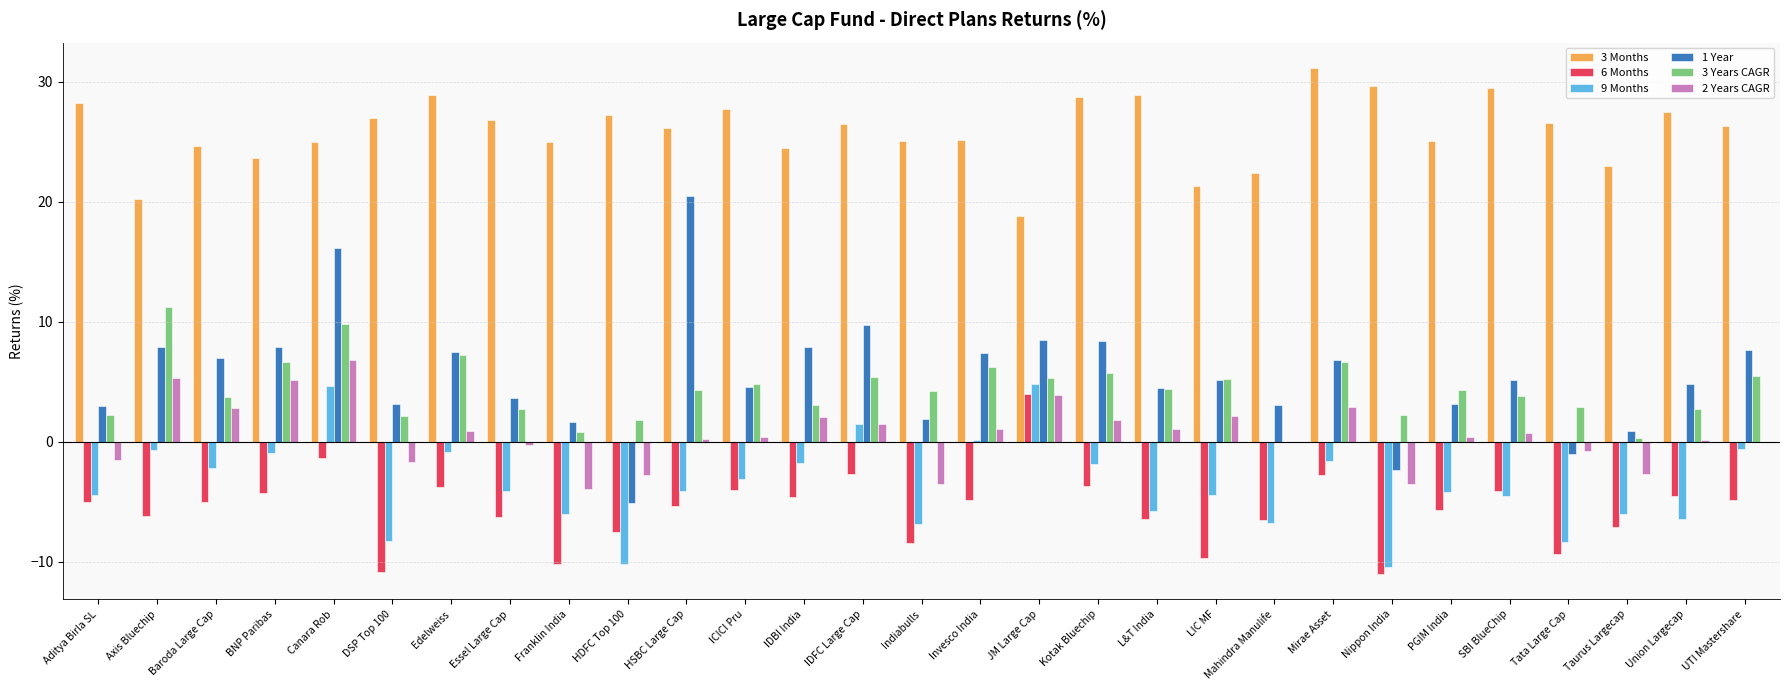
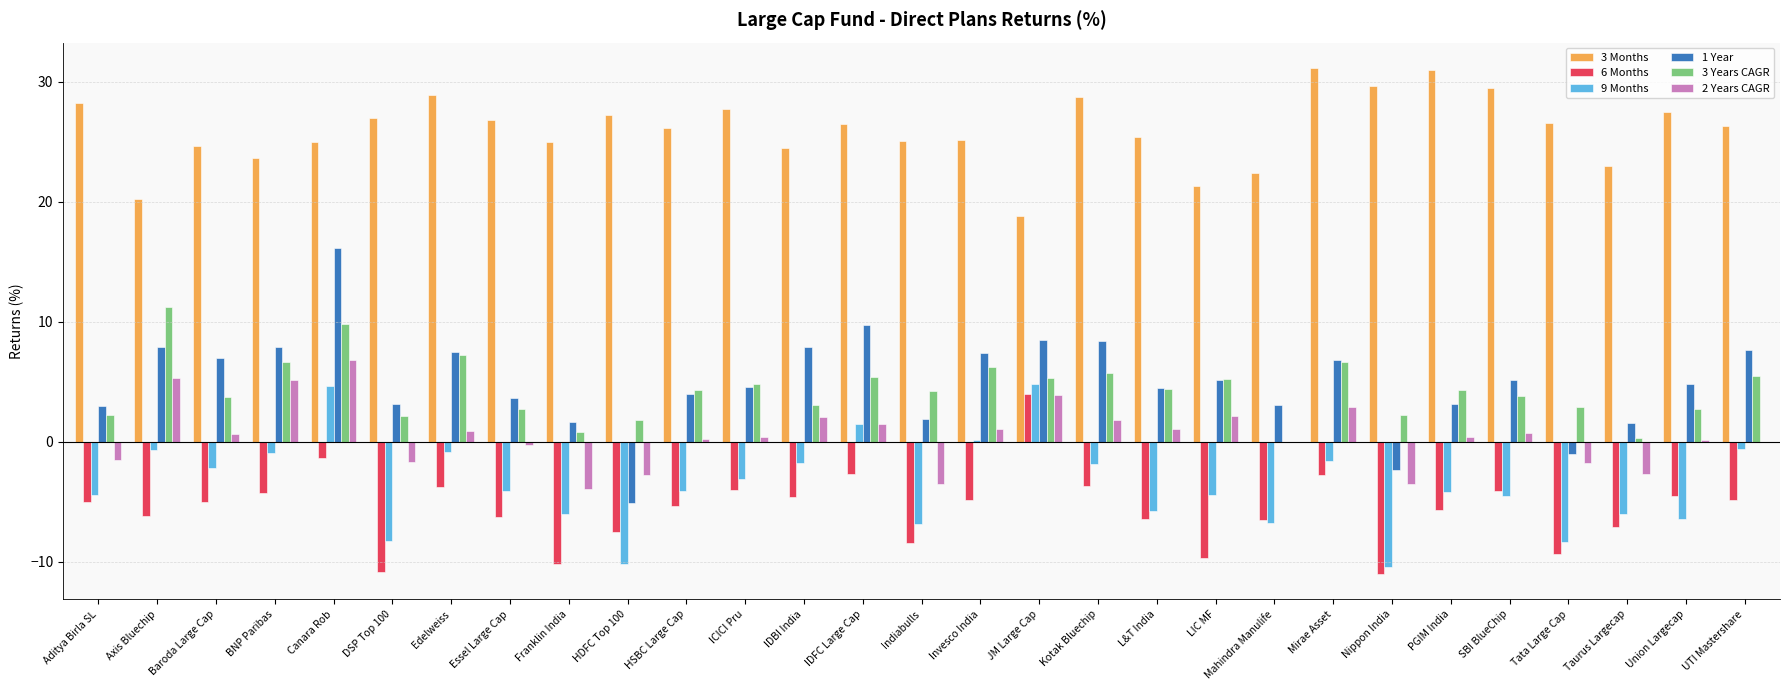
2 Years CAGR, Baroda Large Cap: 2.8 -> 0.7
1 Year, HSBC Large Cap: 20.5 -> 4.0
3 Months, L&T India: 28.9 -> 25.4
3 Months, PGIM India: 25.1 -> 31.0
2 Years CAGR, Tata Large Cap: -0.8 -> -1.8
1 Year, Taurus Largecap: 0.9 -> 1.6
